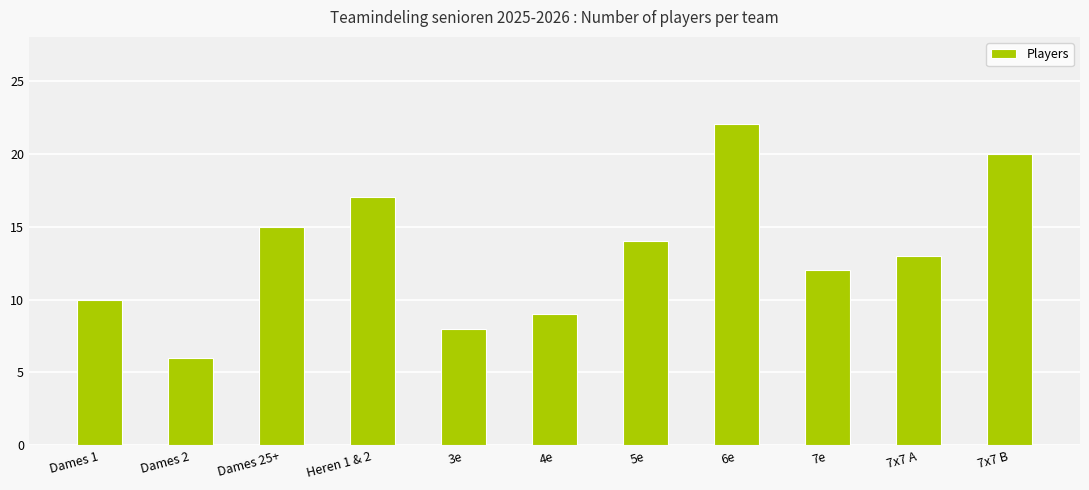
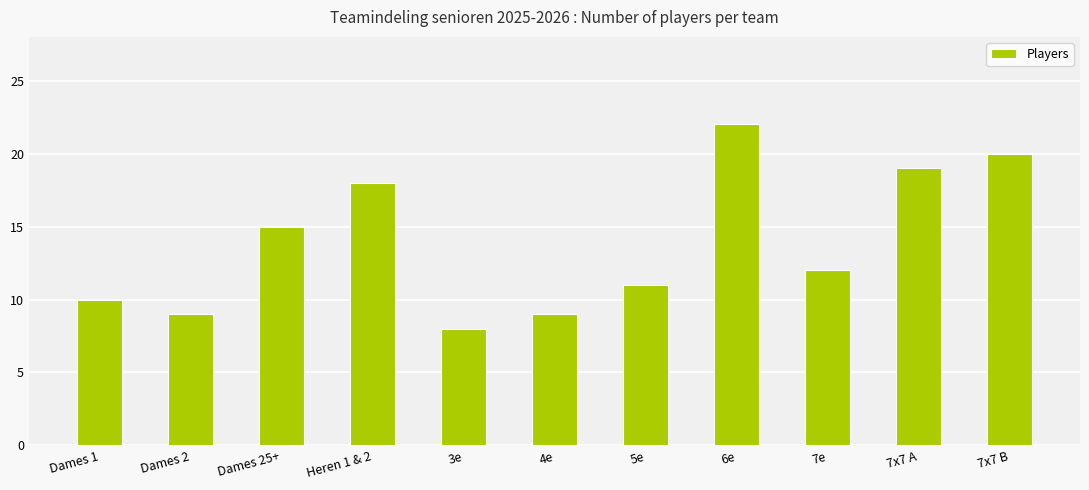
Dames 2: 6 -> 9
Heren 1 & 2: 17 -> 18
5e: 14 -> 11
7x7 A: 13 -> 19
